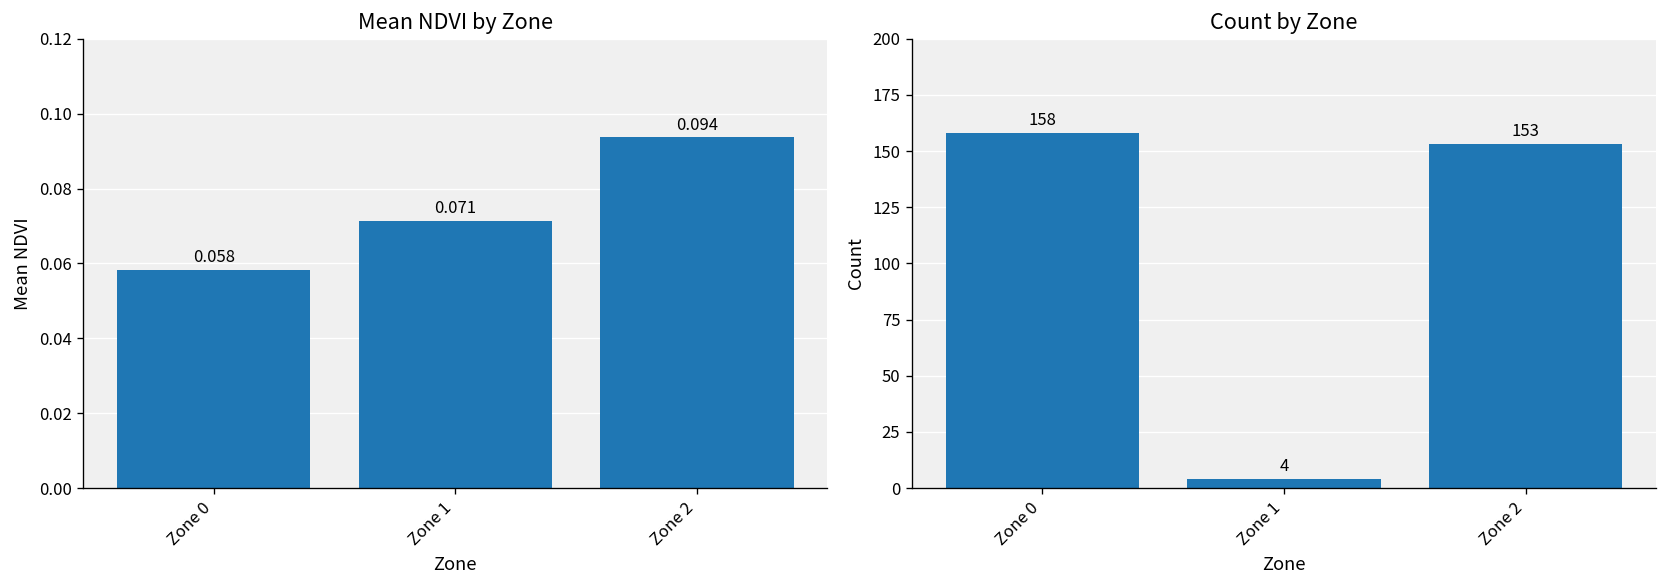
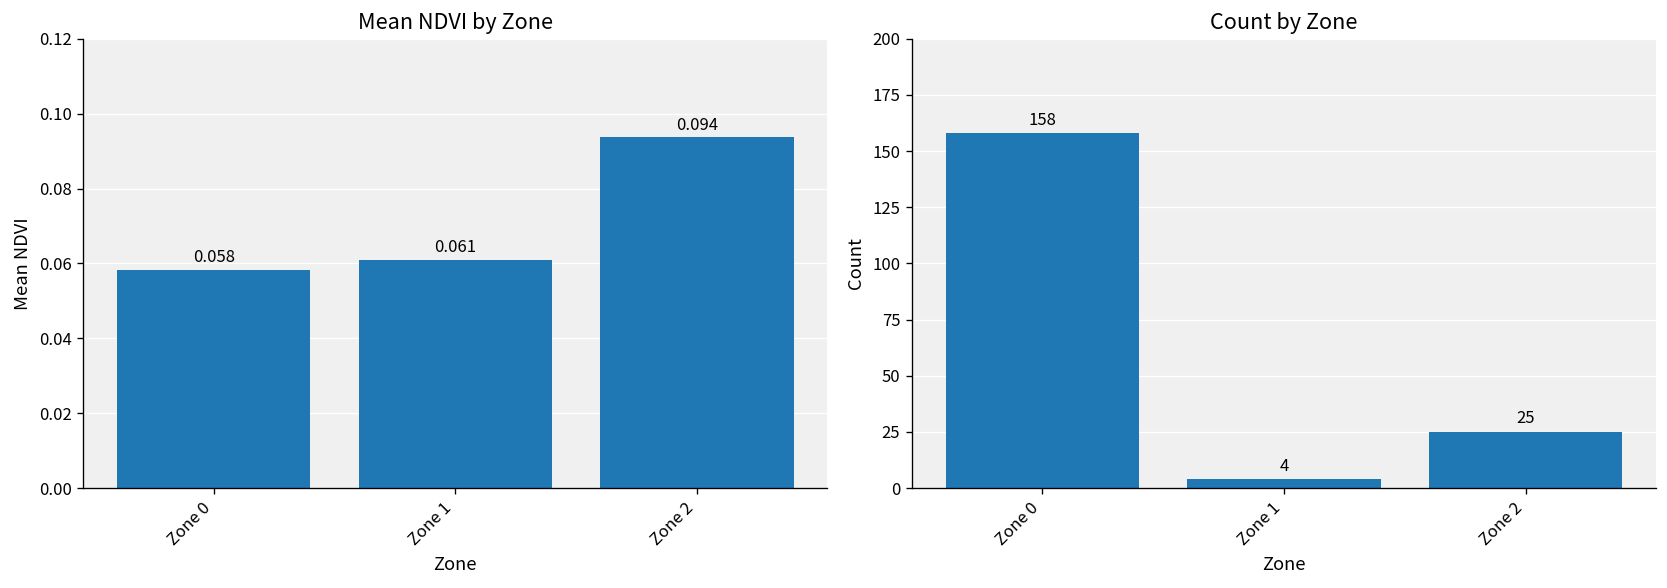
Mean NDVI by Zone, Zone 1: 0.071 -> 0.061
Count by Zone, Zone 2: 153 -> 25
